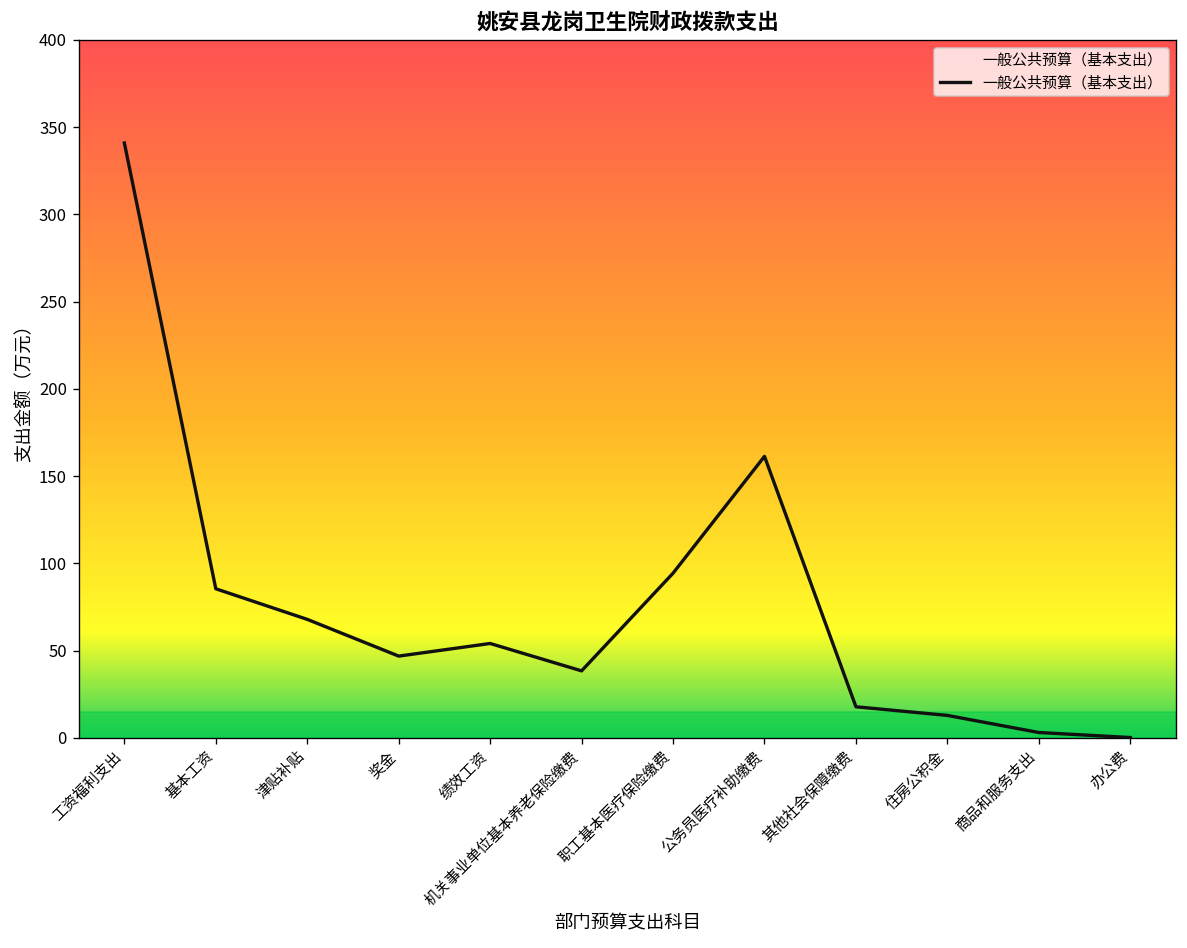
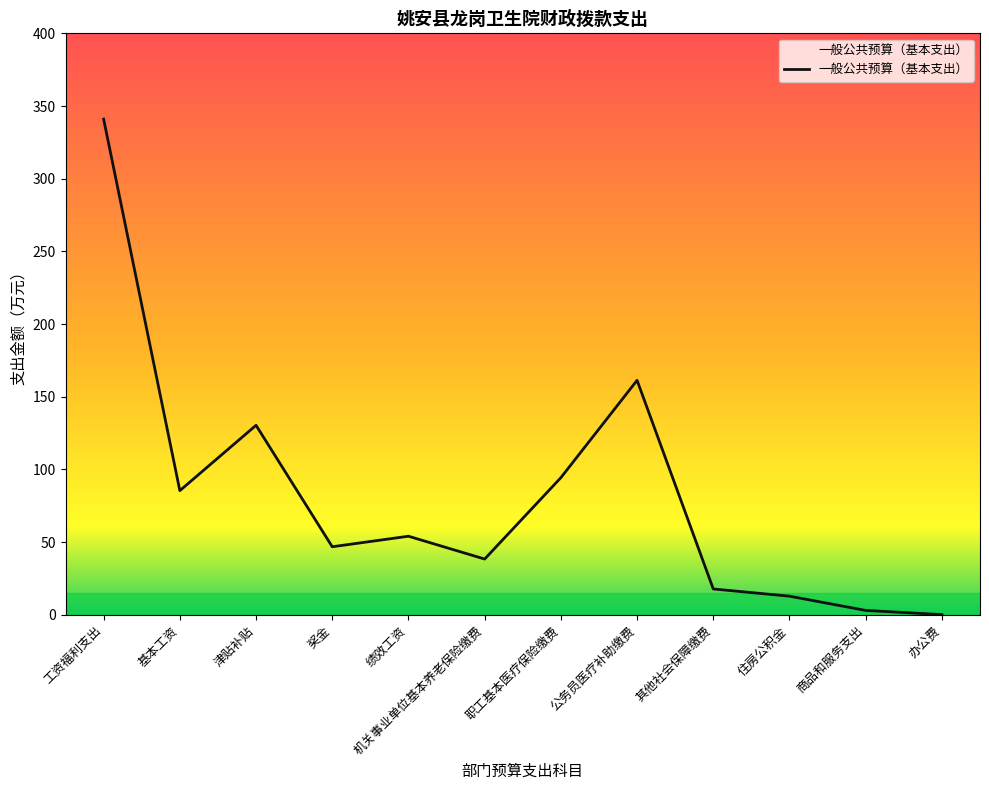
津贴补贴: 68 -> 130
